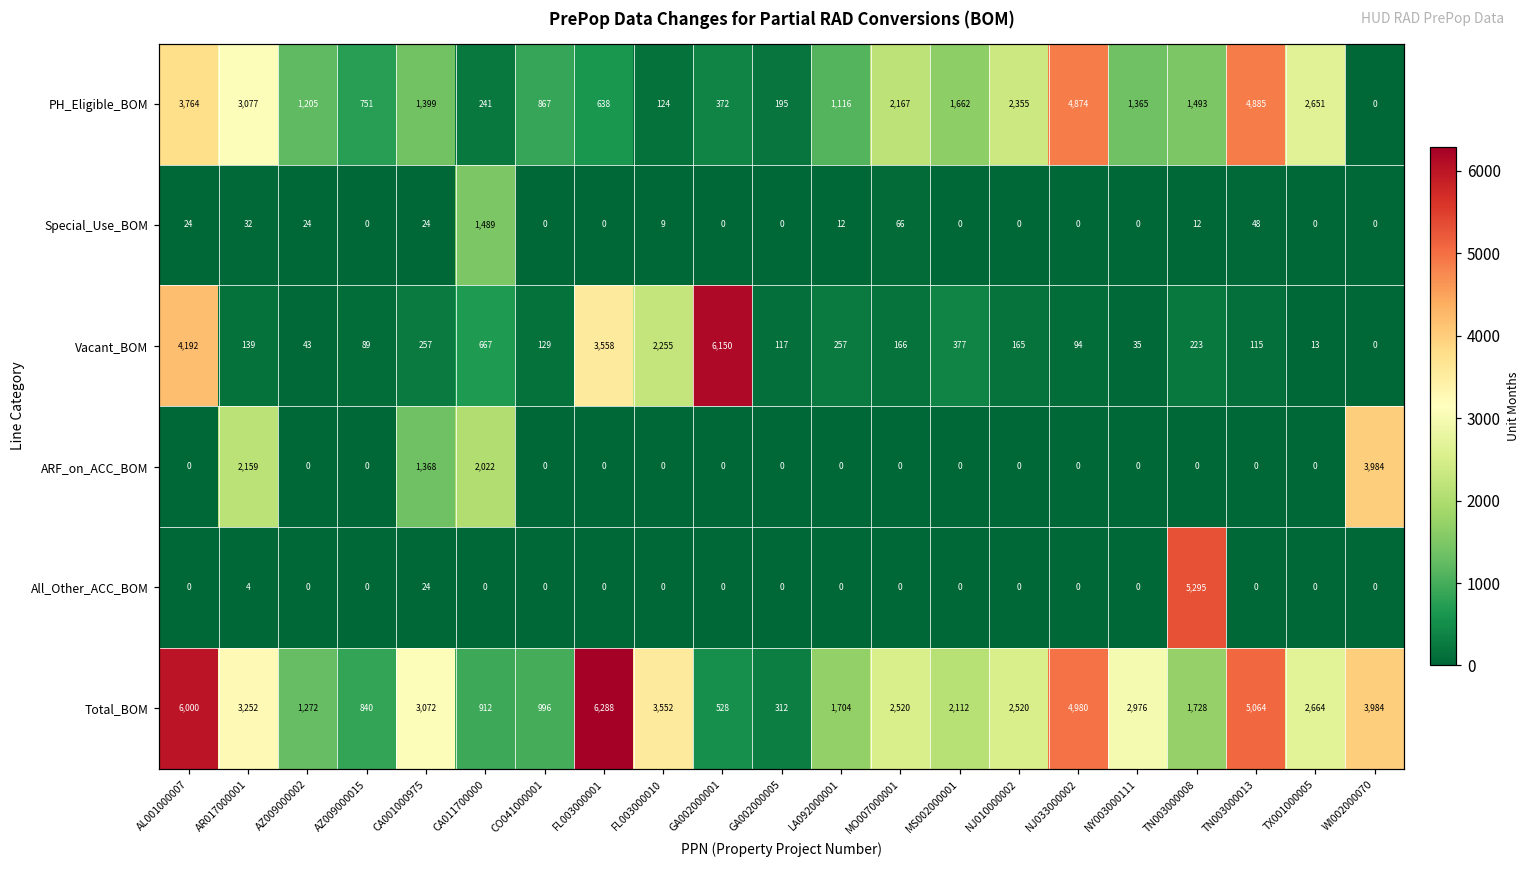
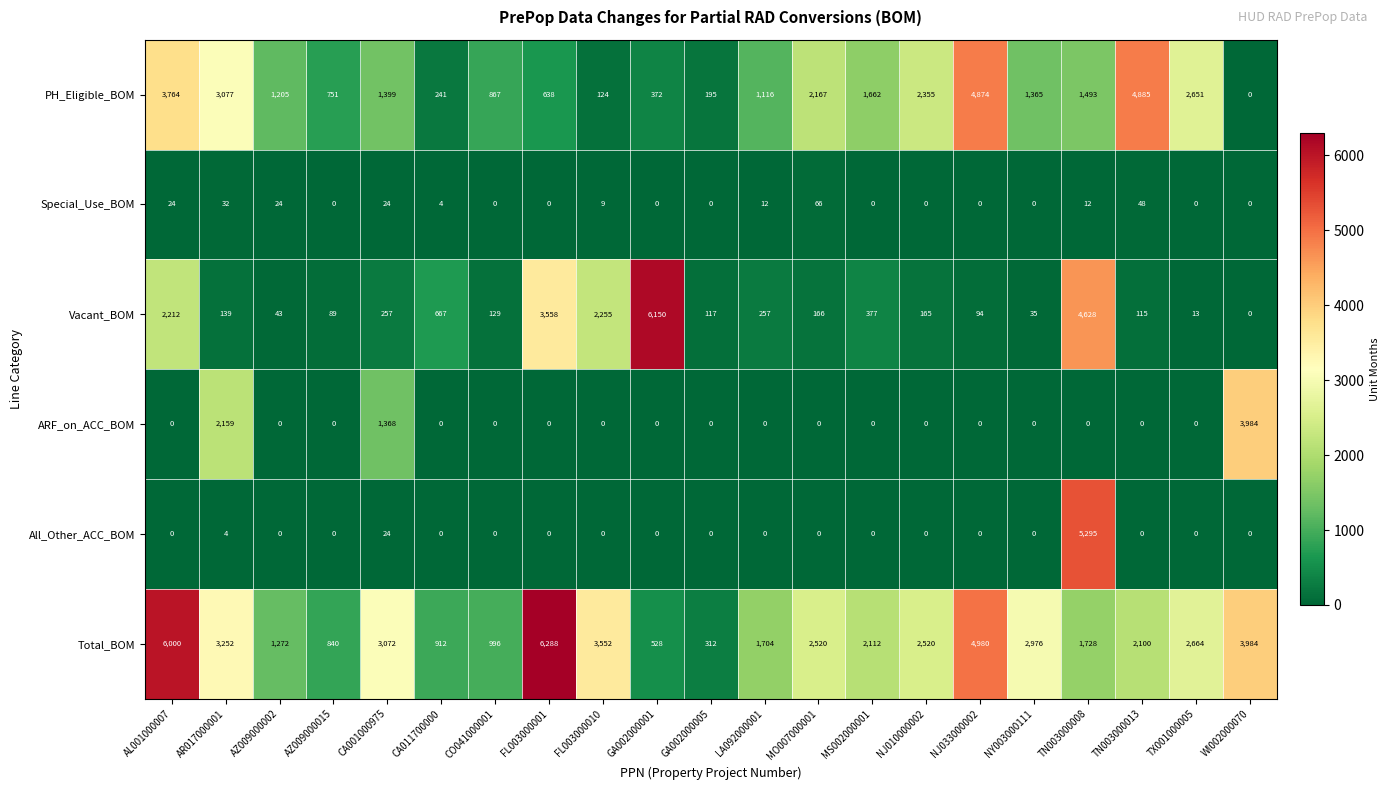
Special_Use_BOM, CA011700000: 1,489 -> 4
Vacant_BOM, AL001000007: 4,192 -> 2,212
Vacant_BOM, TN003000008: 223 -> 4,628
ARF_on_ACC_BOM, CA011700000: 2,022 -> 0
Total_BOM, TN003000013: 5,064 -> 2,100
